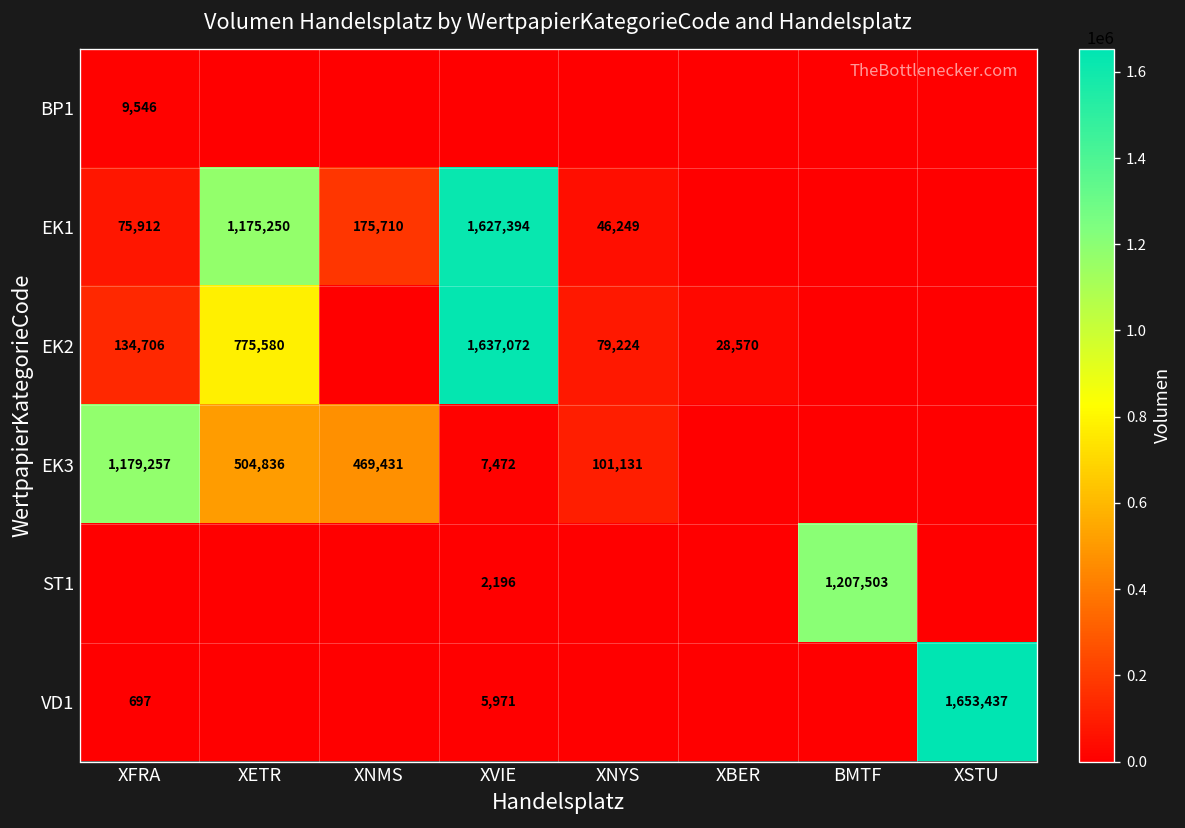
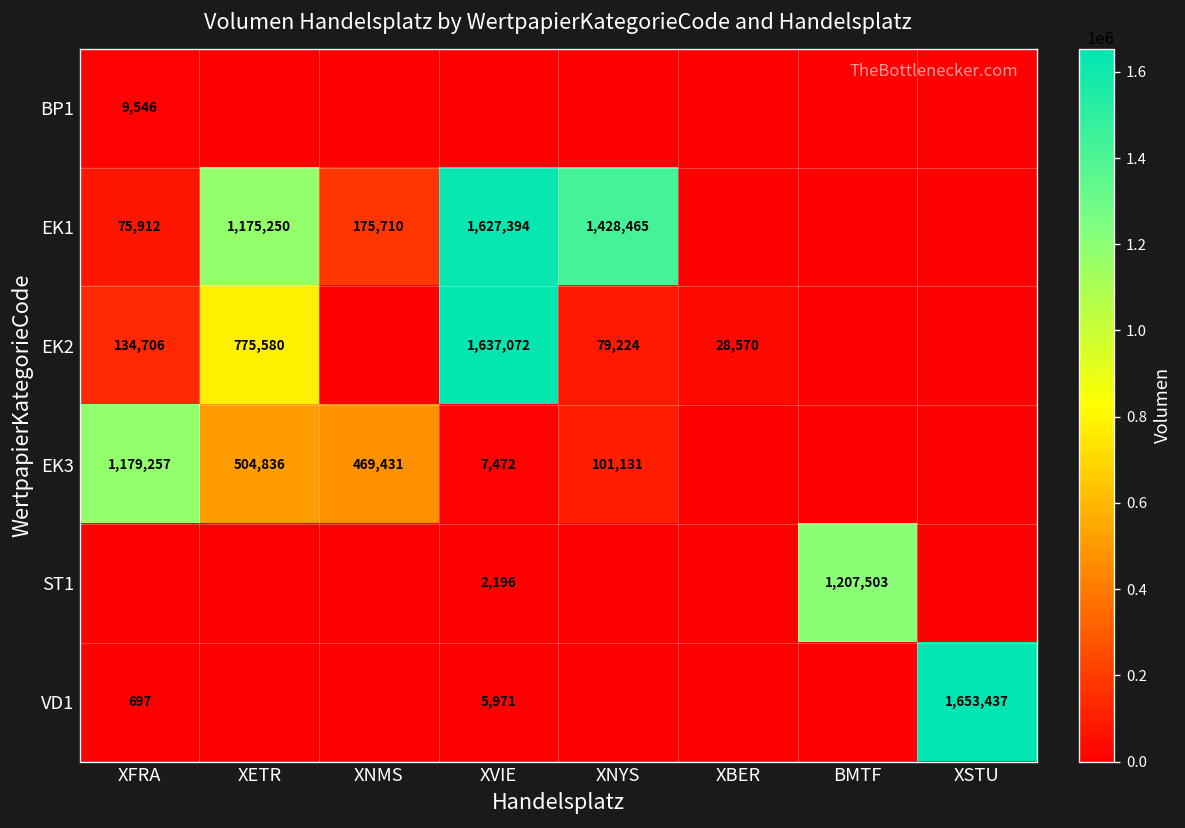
EK1, XNYS: 46,249 -> 1,428,465
